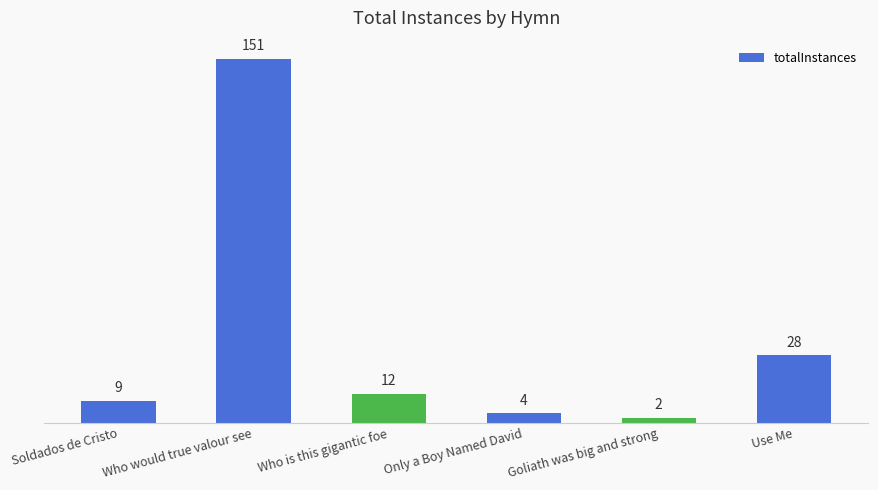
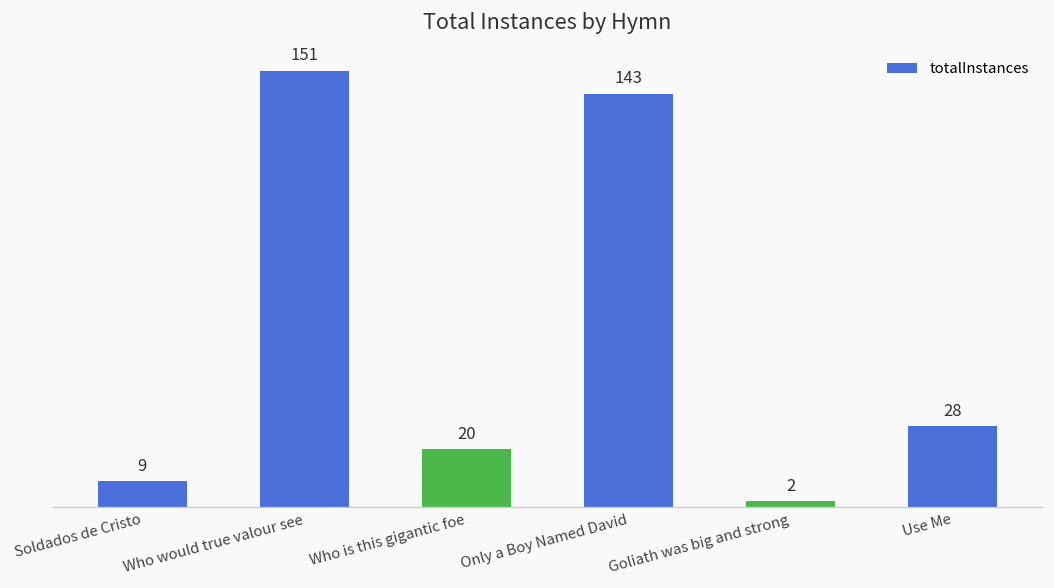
Who is this gigantic foe: 12 -> 20
Only a Boy Named David: 4 -> 143
